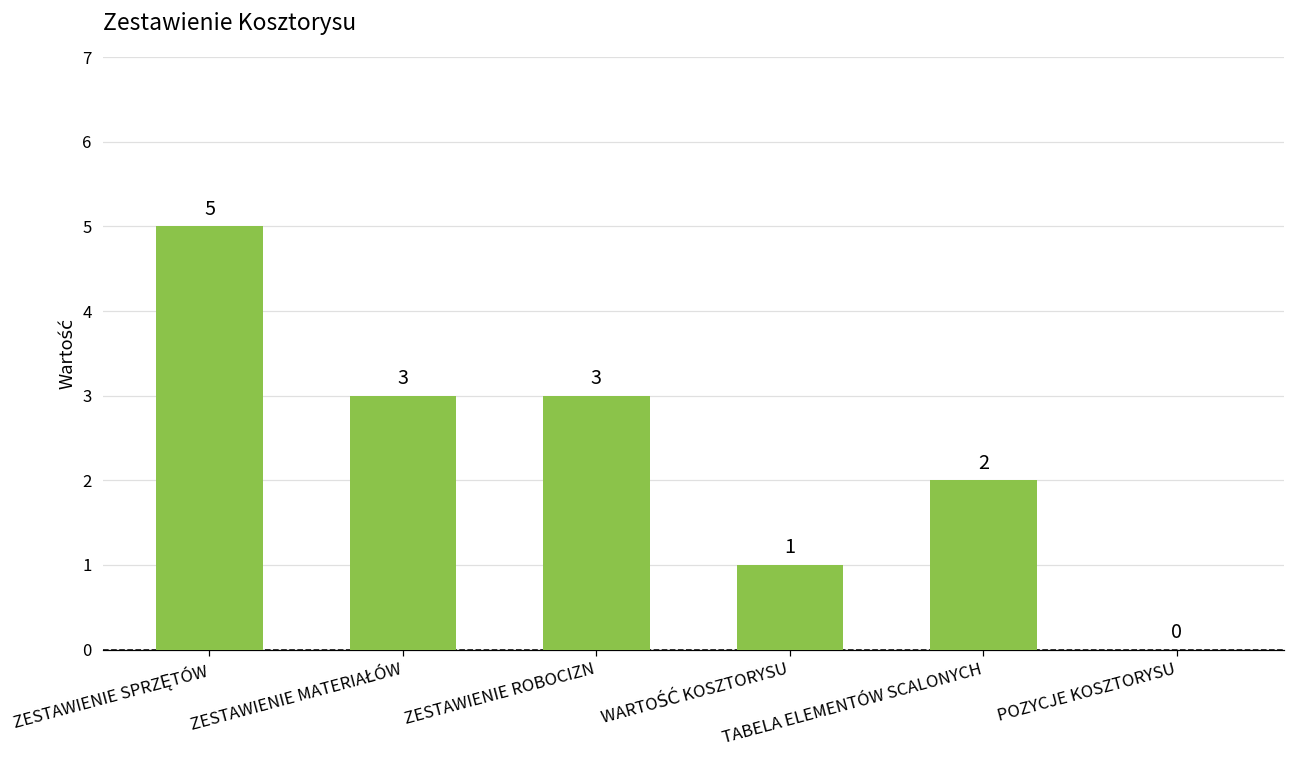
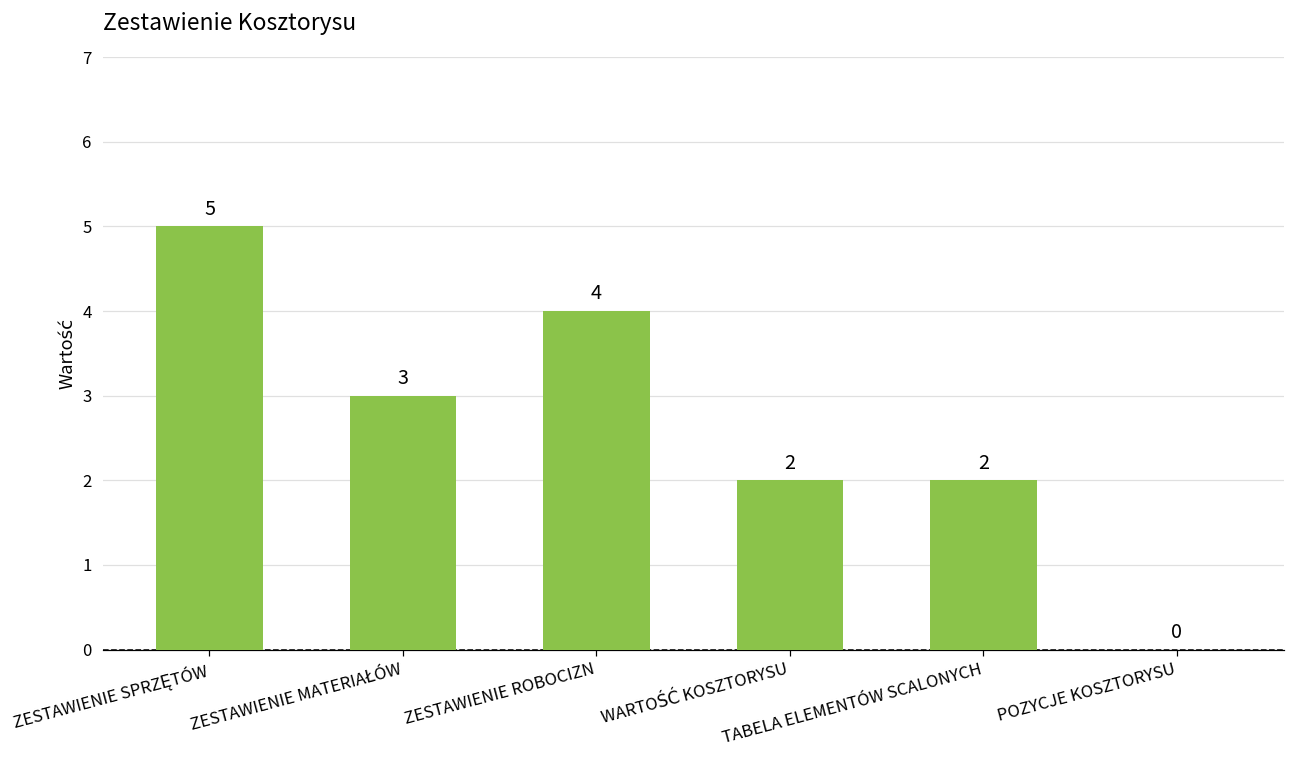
ZESTAWIENIE ROBOCIZN: 3 -> 4
WARTOŚĆ KOSZTORYSU: 1 -> 2
